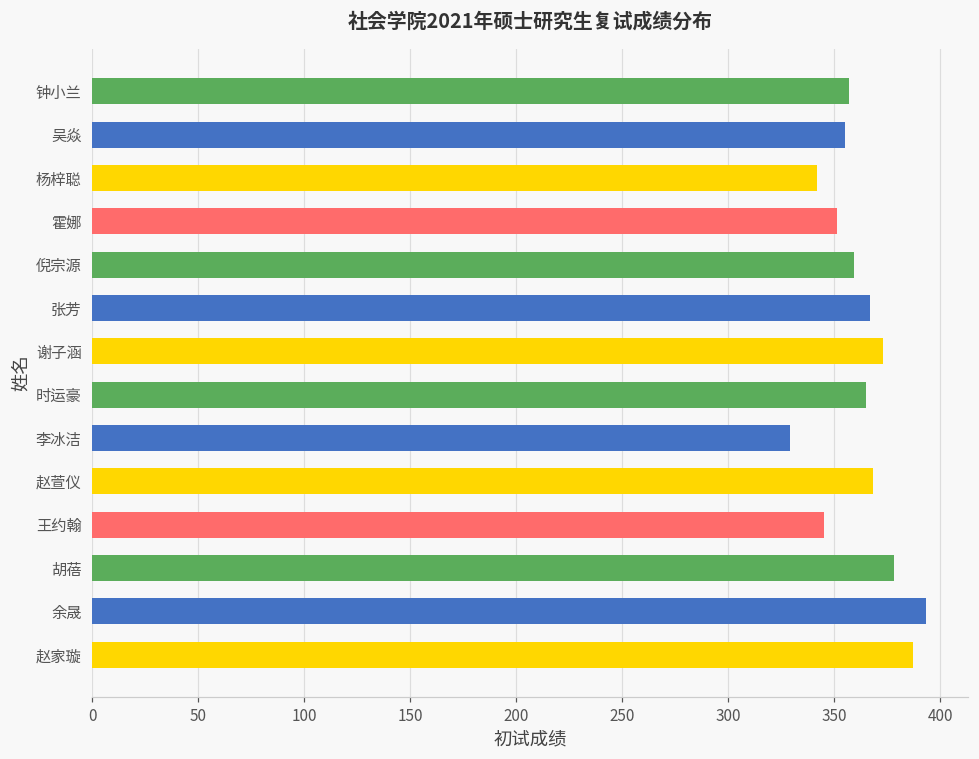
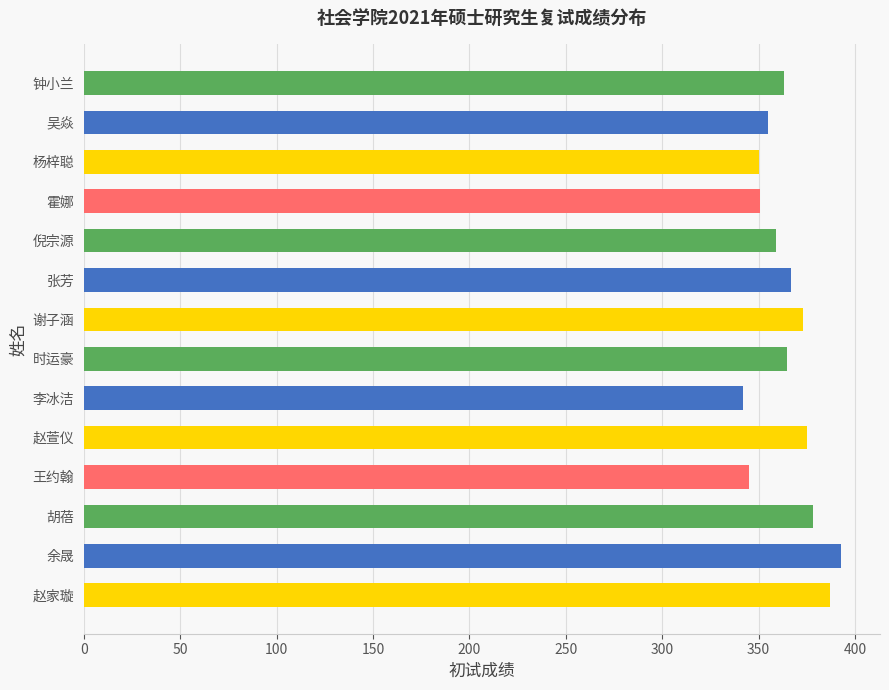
钟小兰: 357 -> 363
杨梓聪: 342 -> 350
李冰洁: 329 -> 342
赵萱仪: 368 -> 375
